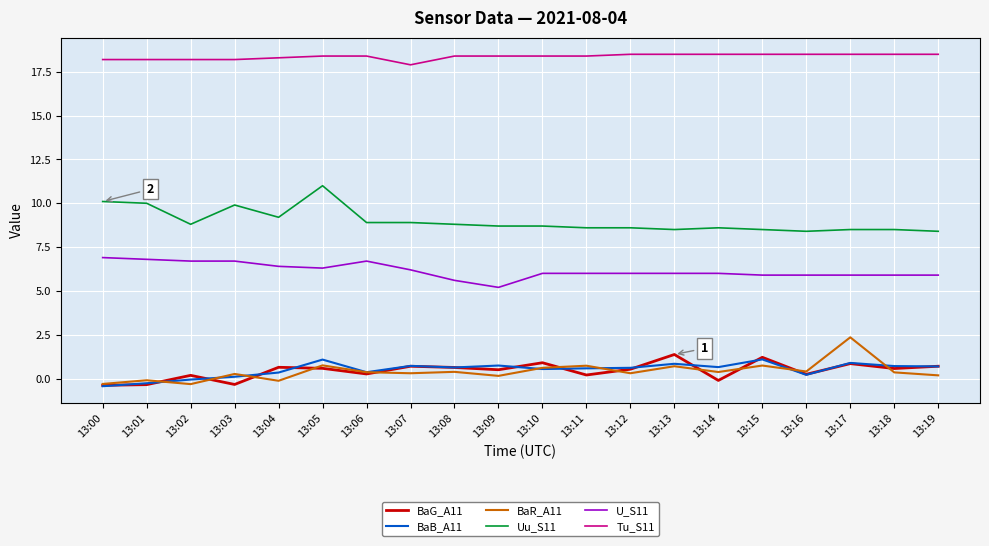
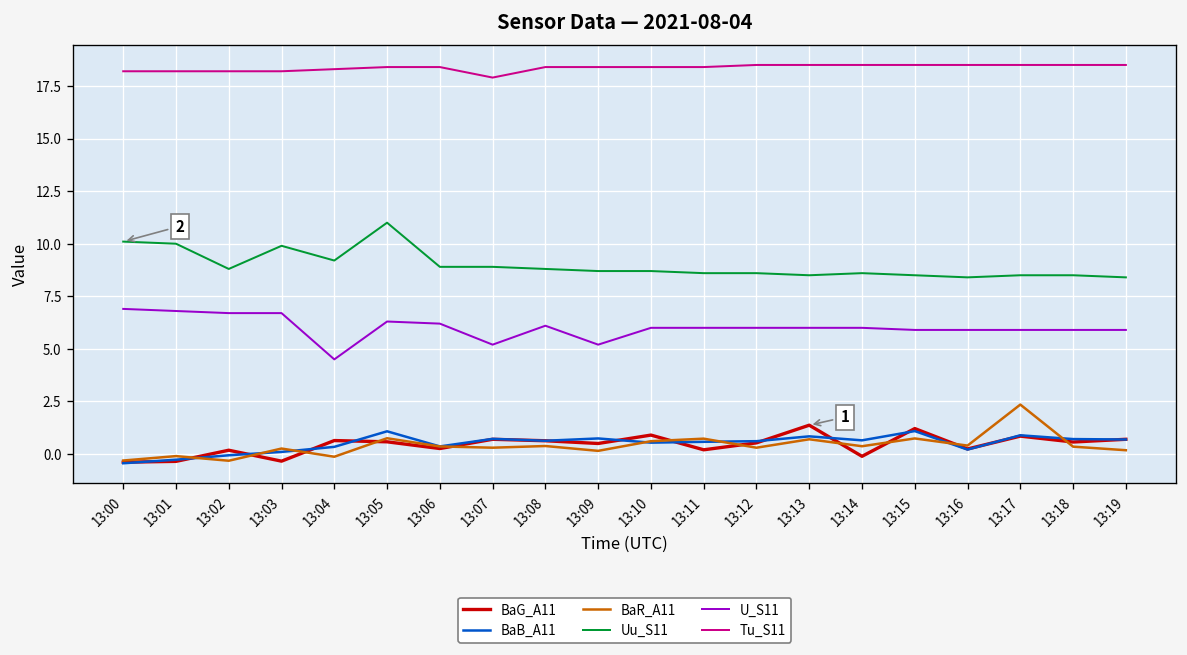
U_S11, 13:04: 6.4 -> 4.5
U_S11, 13:06: 6.7 -> 6.2
U_S11, 13:07: 6.2 -> 5.2
U_S11, 13:08: 5.6 -> 6.1
